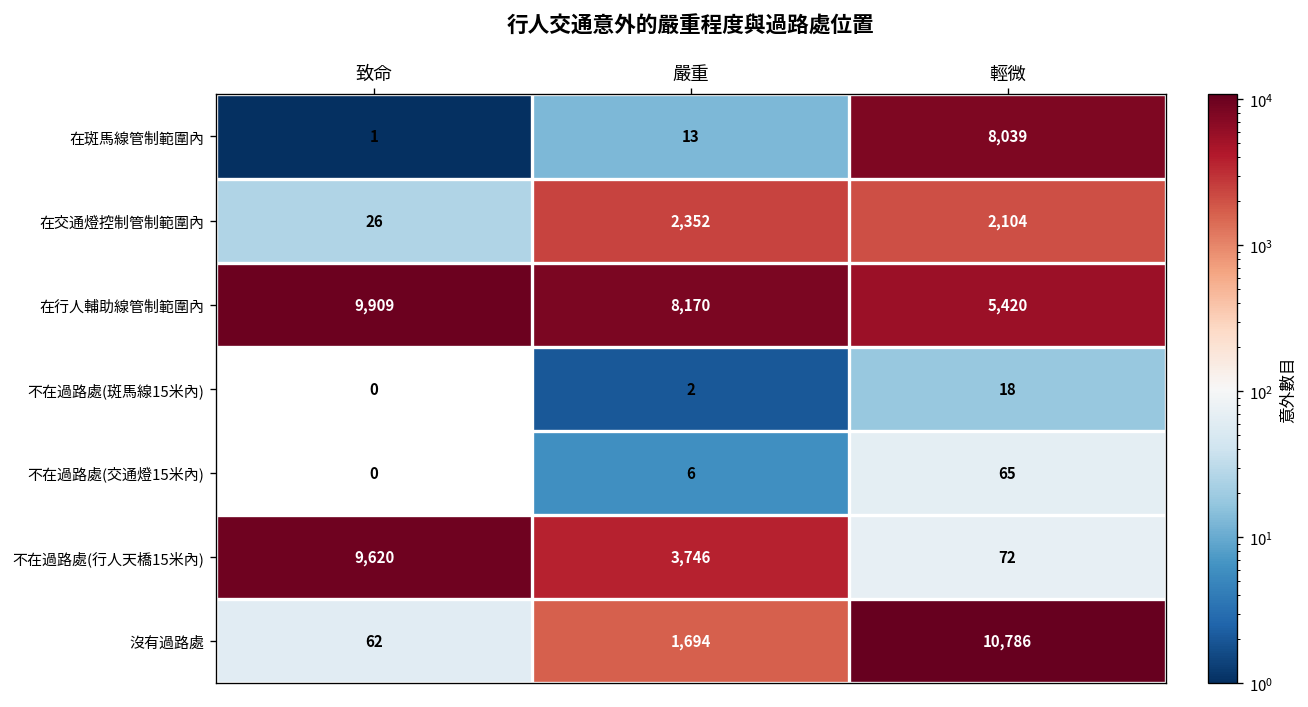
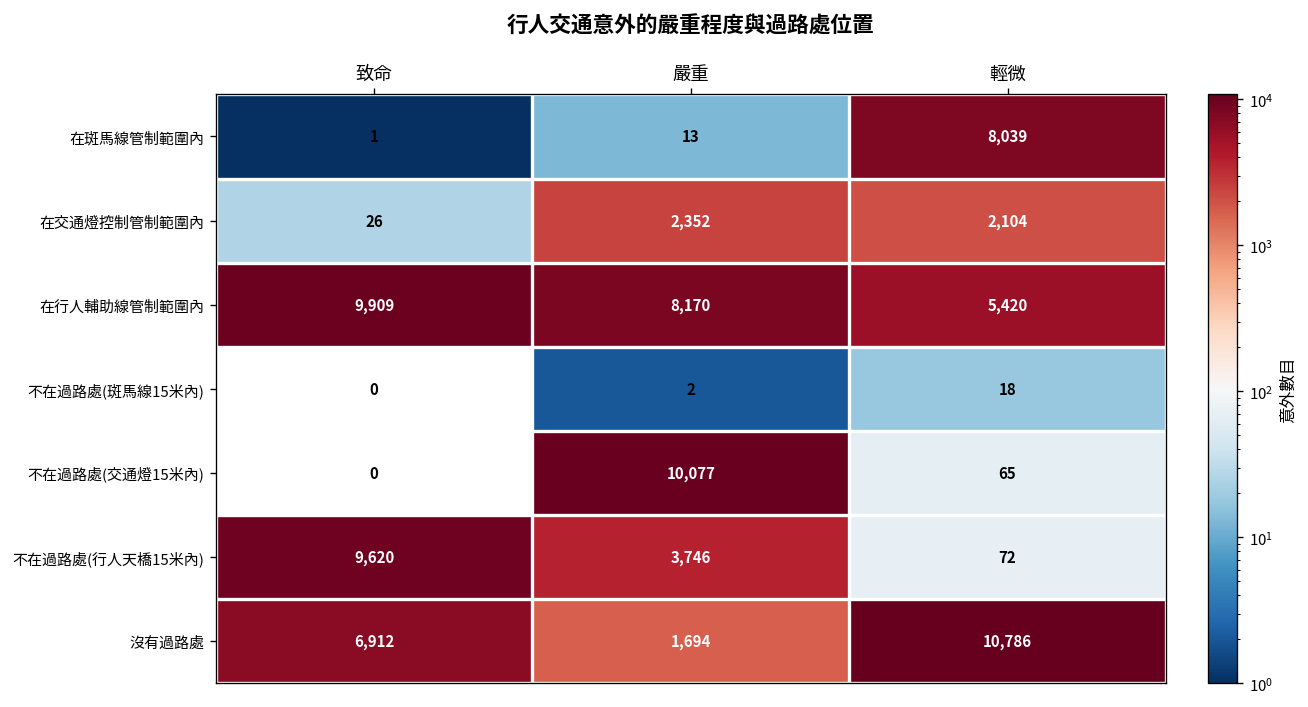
不在過路處(交通燈15米內), 嚴重: 6 -> 10,077
沒有過路處, 致命: 62 -> 6,912
